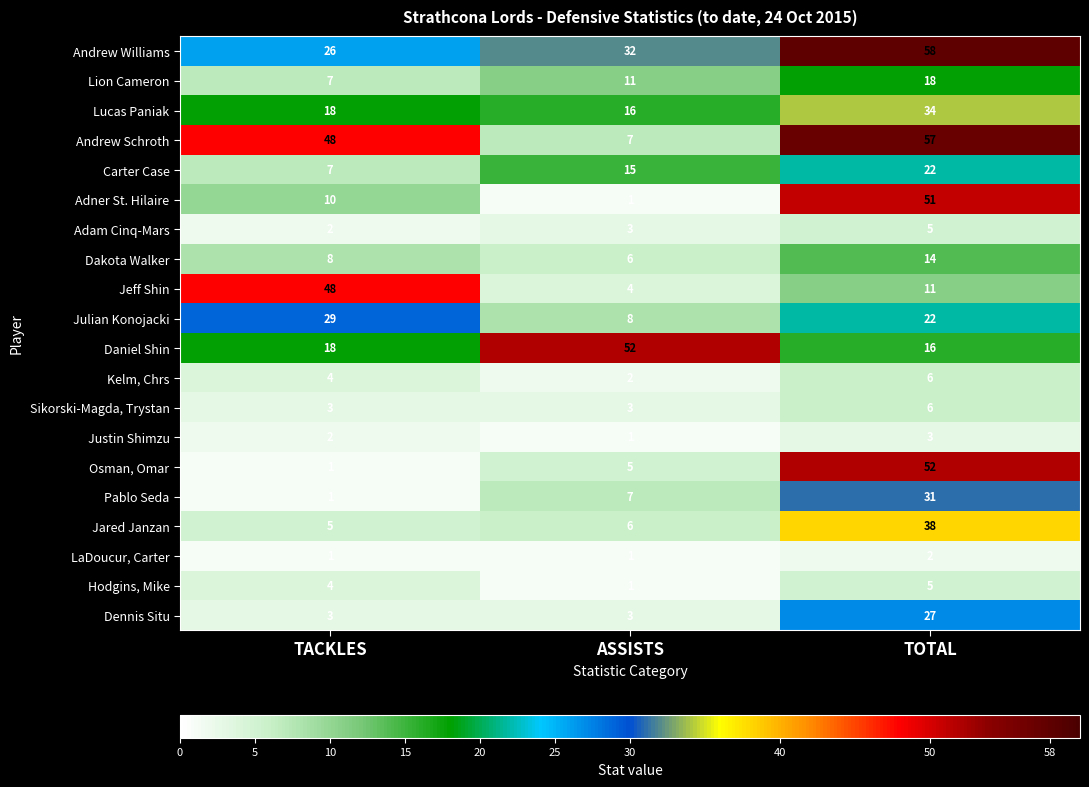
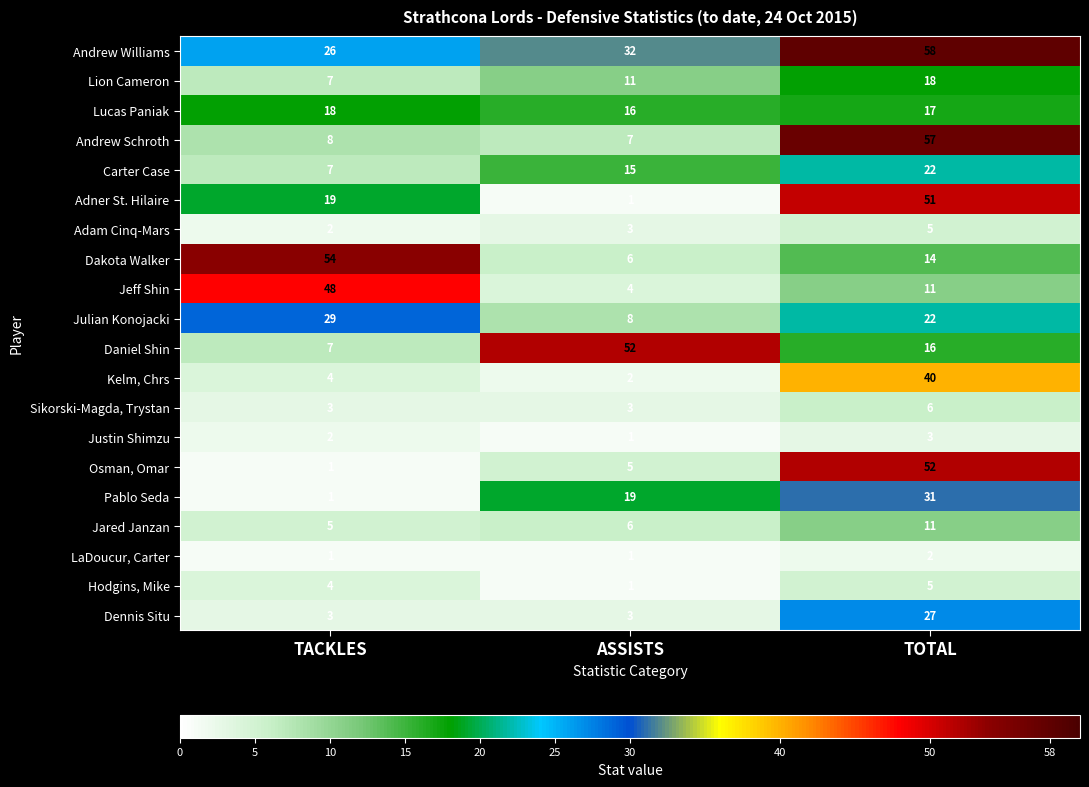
Lucas Paniak, TOTAL: 34 -> 17
Andrew Schroth, TACKLES: 48 -> 8
Adner St. Hilaire, TACKLES: 10 -> 19
Dakota Walker, TACKLES: 8 -> 54
Daniel Shin, TACKLES: 18 -> 7
Kelm, Chrs, TOTAL: 6 -> 40
Pablo Seda, ASSISTS: 7 -> 19
Jared Janzan, TOTAL: 38 -> 11
